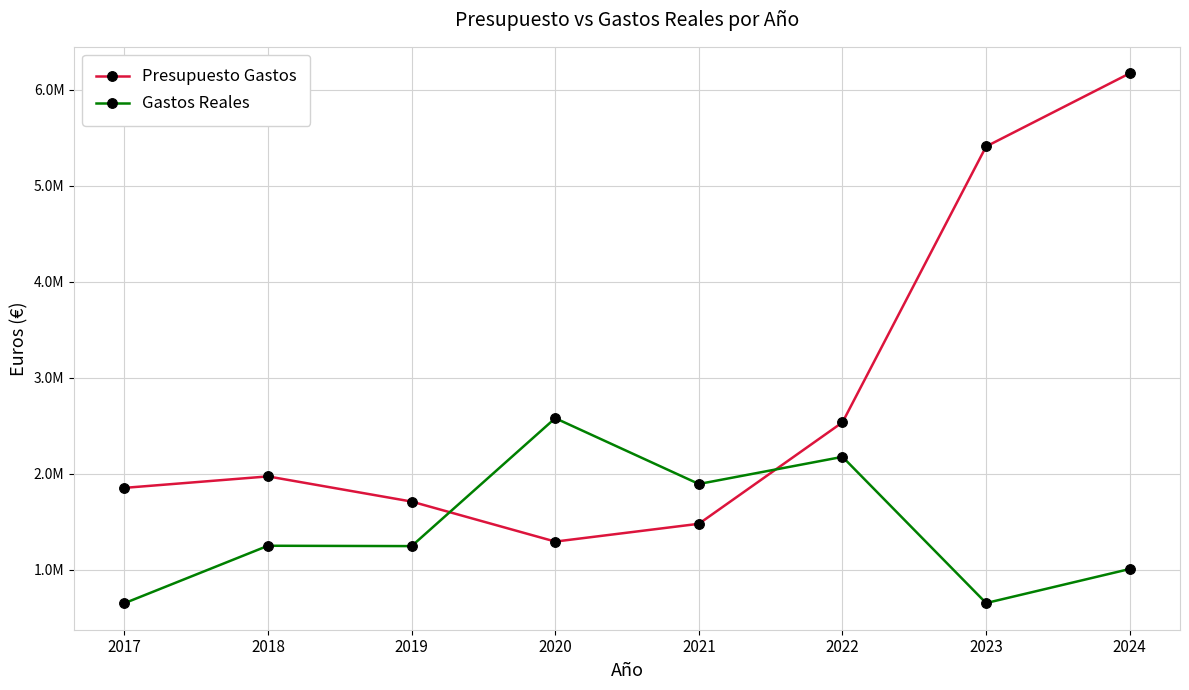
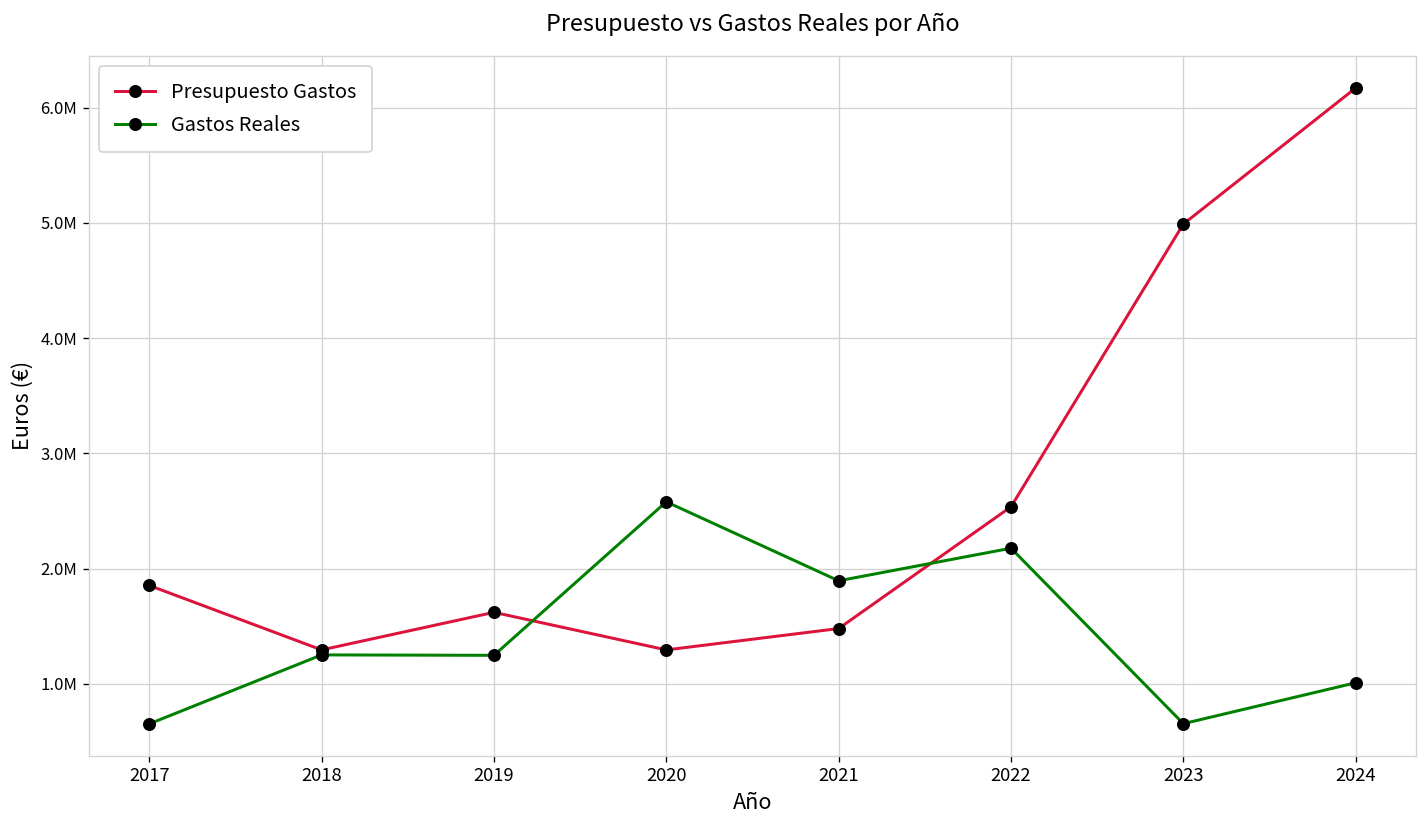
Presupuesto Gastos, 2018: 2000000 -> 1300000
Presupuesto Gastos, 2019: 1700000 -> 1600000
Presupuesto Gastos, 2023: 5400000 -> 5000000
